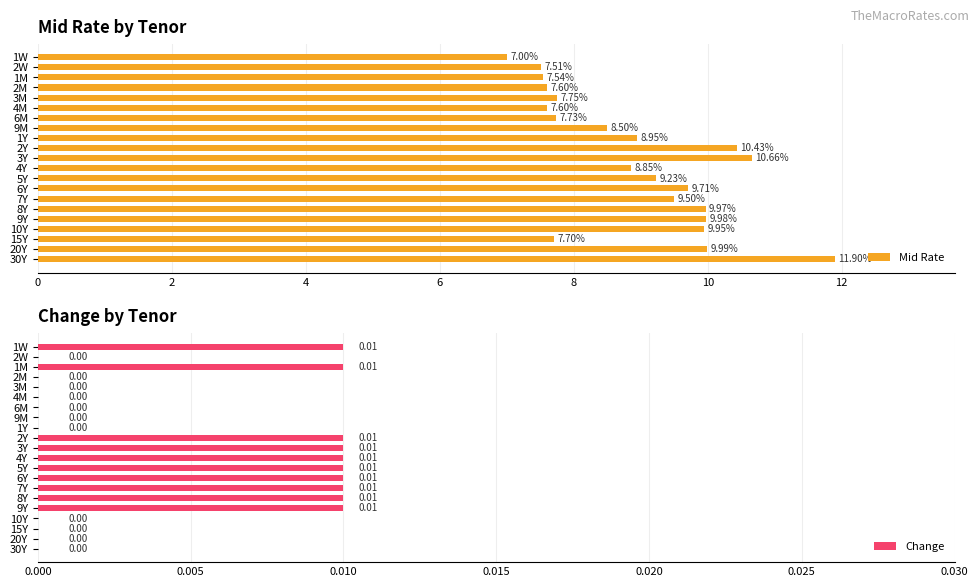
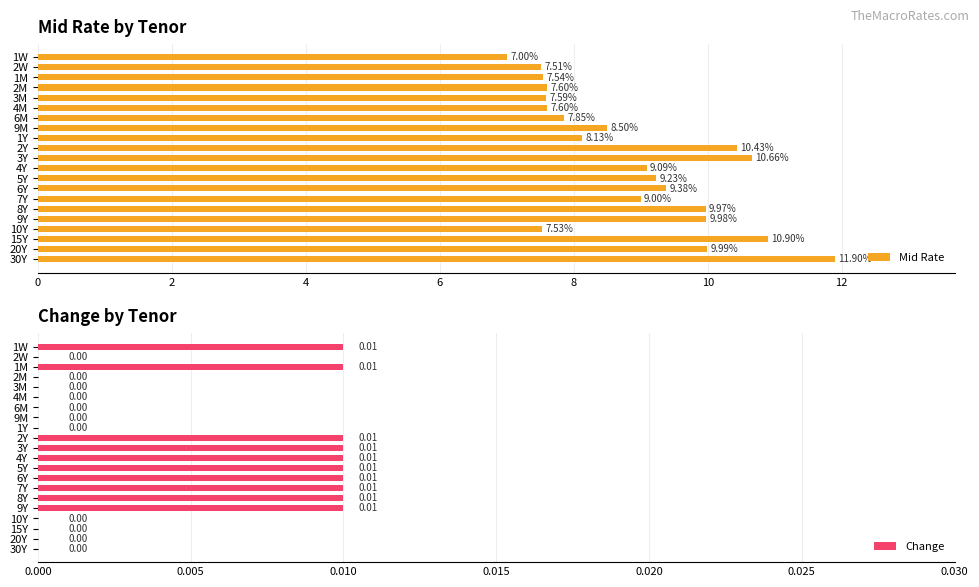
Mid Rate by Tenor, 3M: 7.75% -> 7.59%
Mid Rate by Tenor, 6M: 7.73% -> 7.85%
Mid Rate by Tenor, 1Y: 8.95% -> 8.13%
Mid Rate by Tenor, 4Y: 8.85% -> 9.09%
Mid Rate by Tenor, 6Y: 9.71% -> 9.38%
Mid Rate by Tenor, 7Y: 9.50% -> 9.00%
Mid Rate by Tenor, 10Y: 9.95% -> 7.53%
Mid Rate by Tenor, 15Y: 7.70% -> 10.90%
